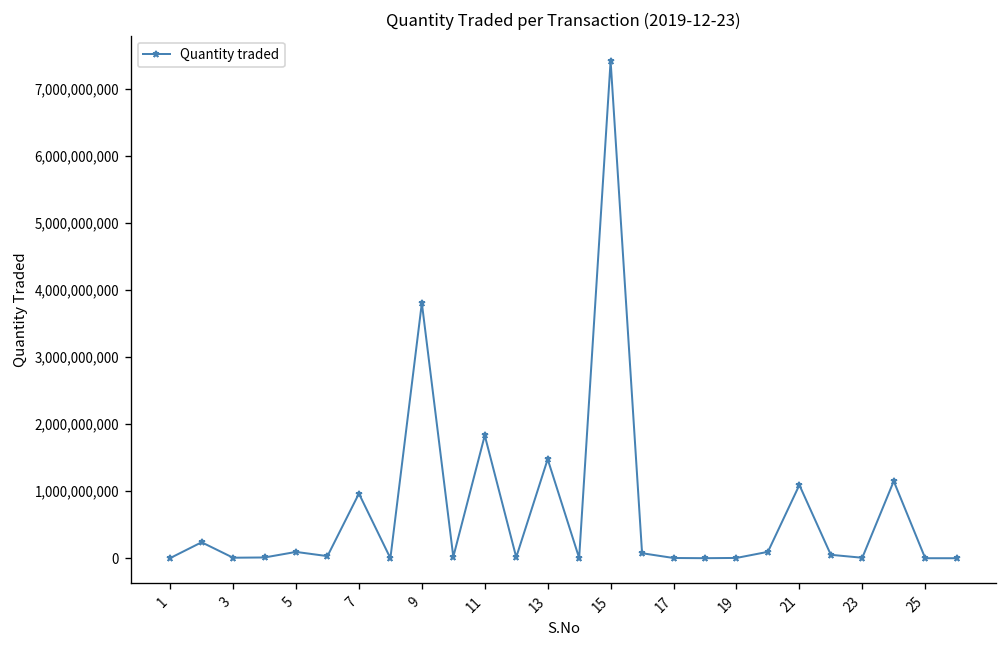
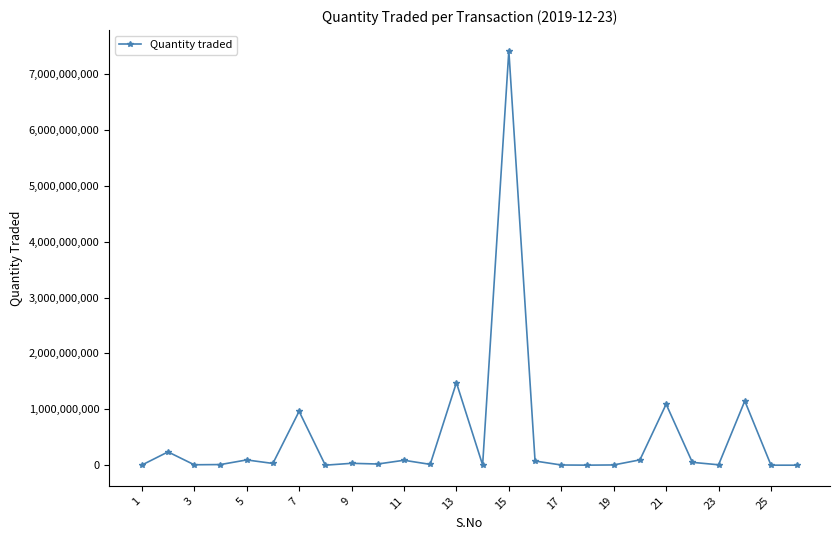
9: 3,800,000,000 -> 0
11: 1,800,000,000 -> 100,000,000
